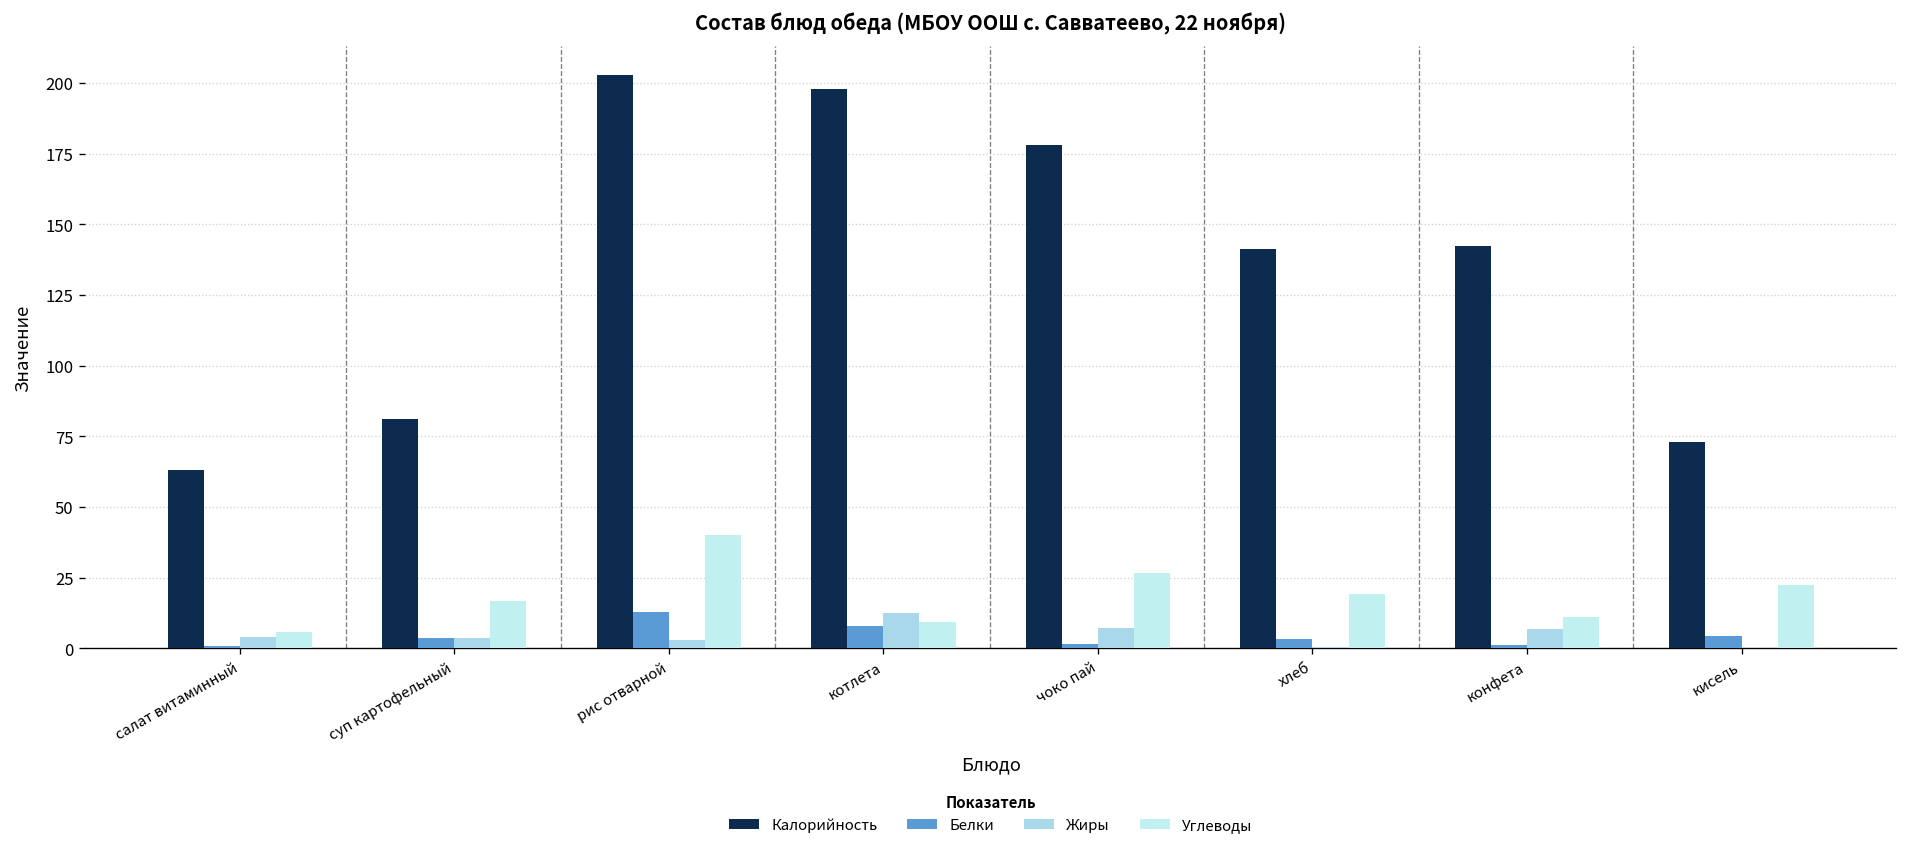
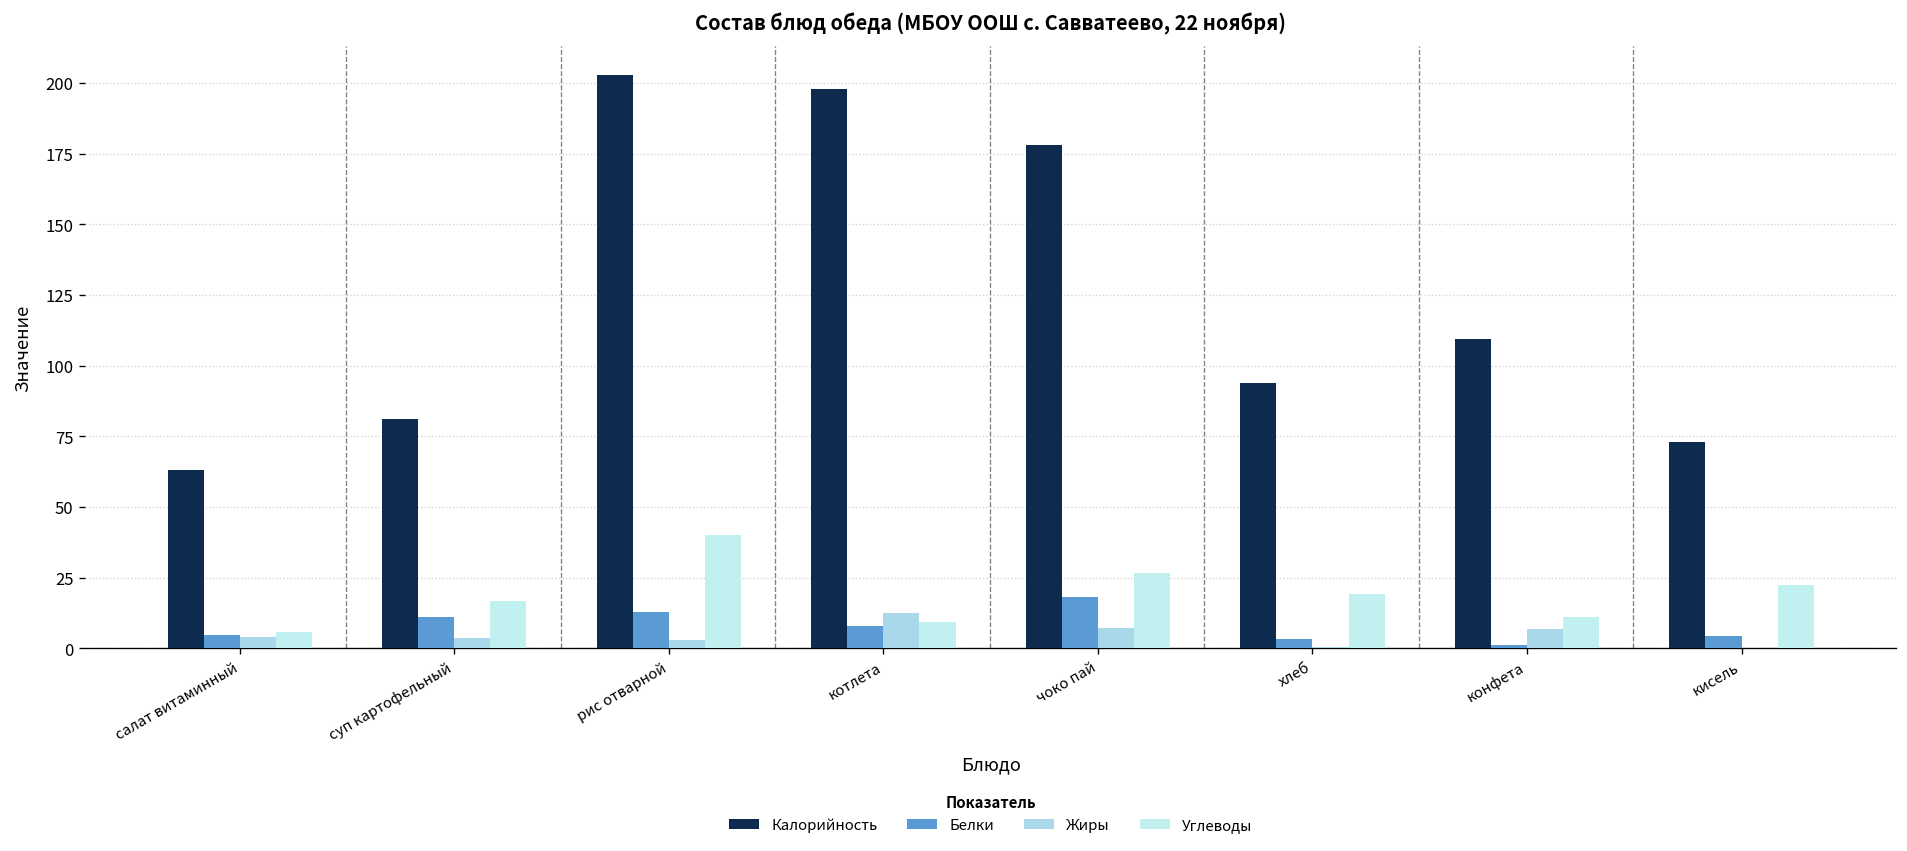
Белки, салат витаминный: 1 -> 5
Белки, суп картофельный: 4 -> 11
Белки, чоко пай: 2 -> 18
Калорийность, хлеб: 141 -> 94
Калорийность, конфета: 142 -> 109
